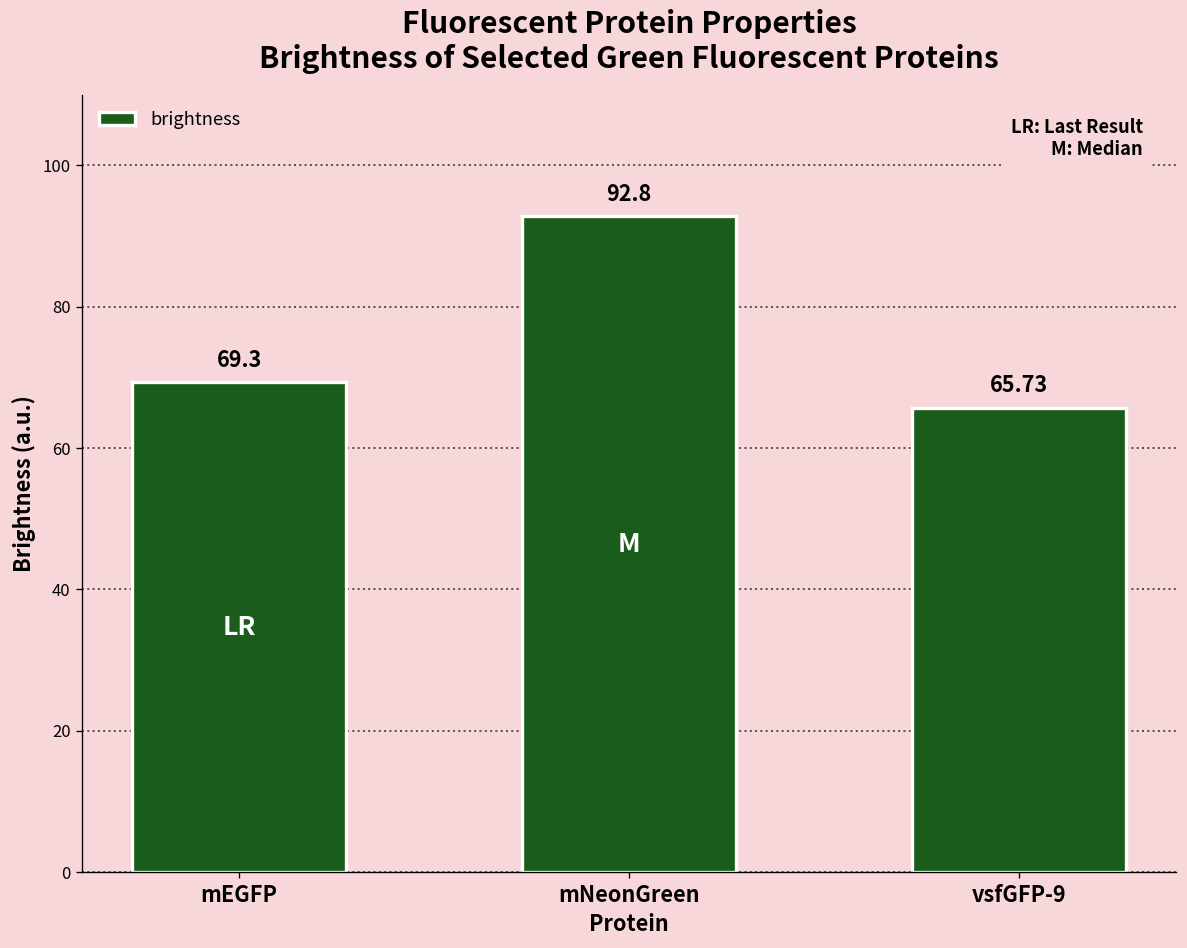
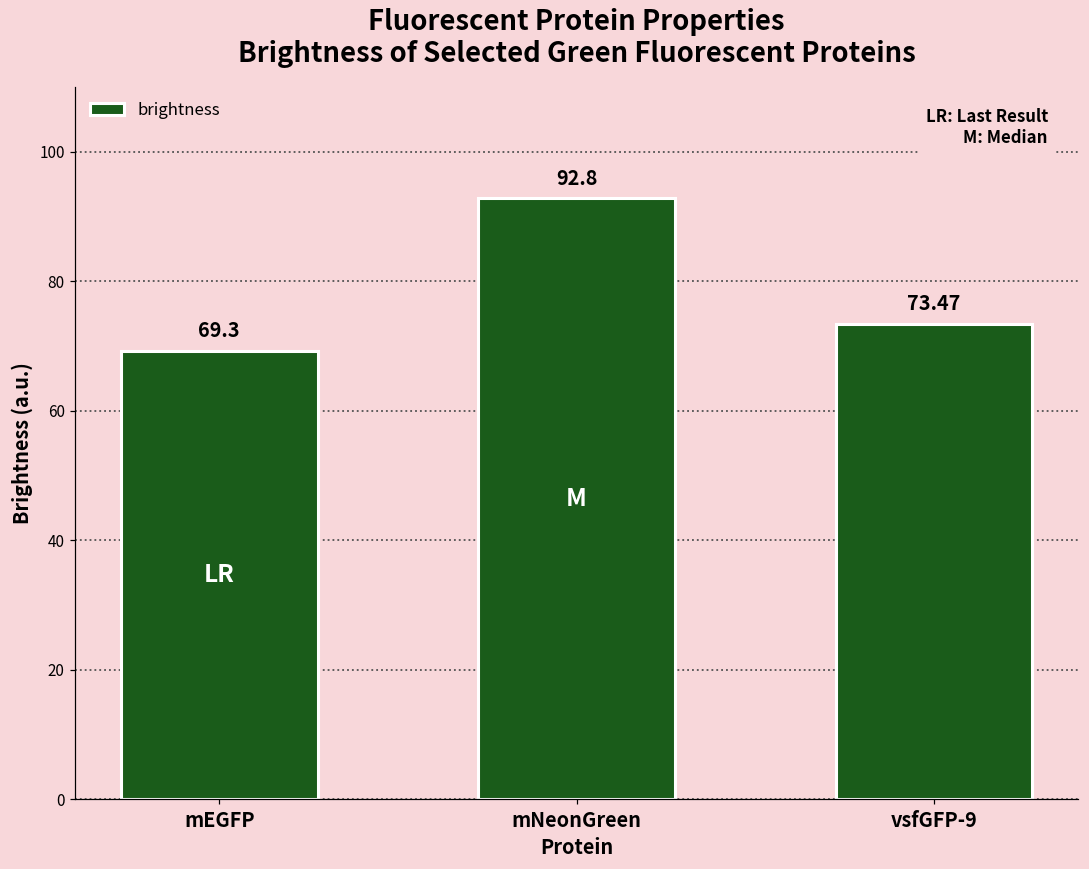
vsfGFP-9: 65.73 -> 73.47
